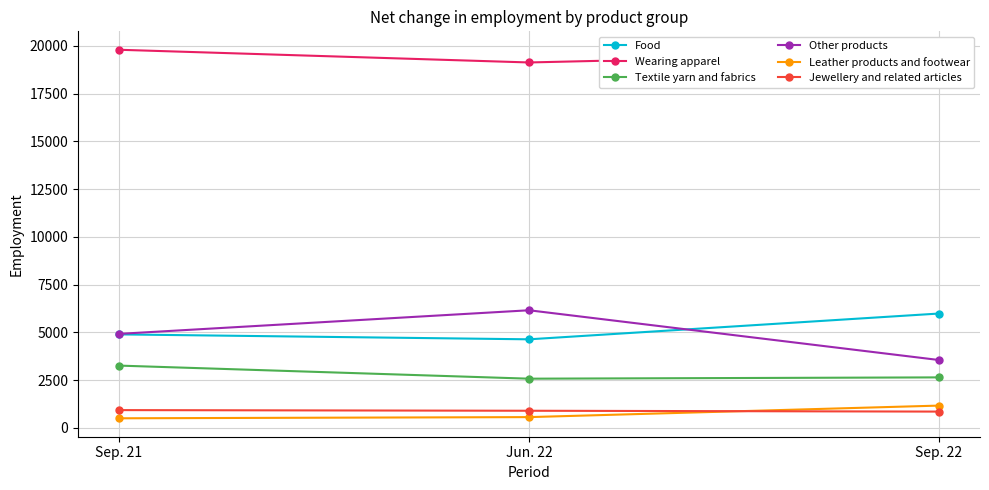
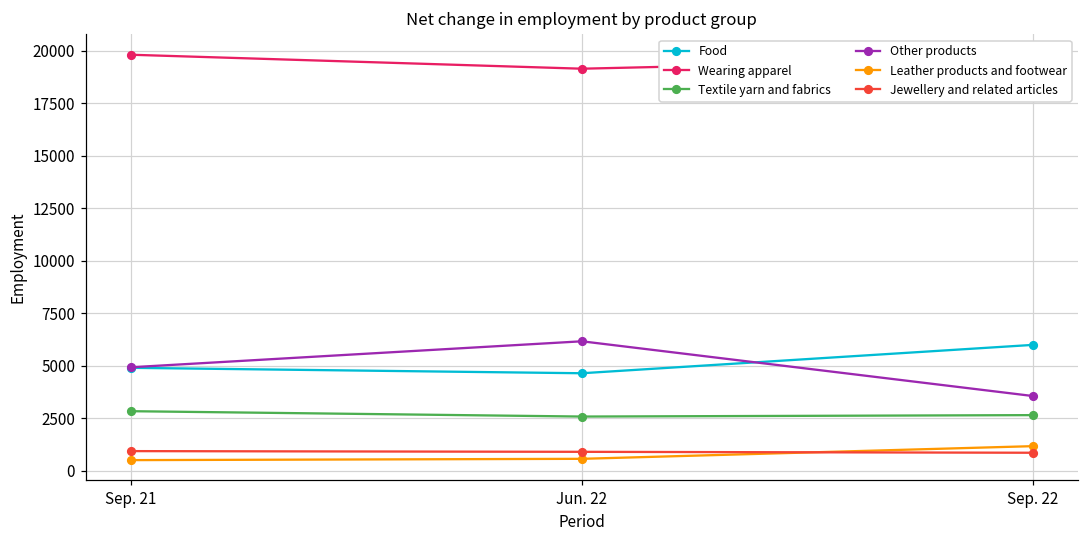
Textile yarn and fabrics, Sep. 21: 3300 -> 2800
